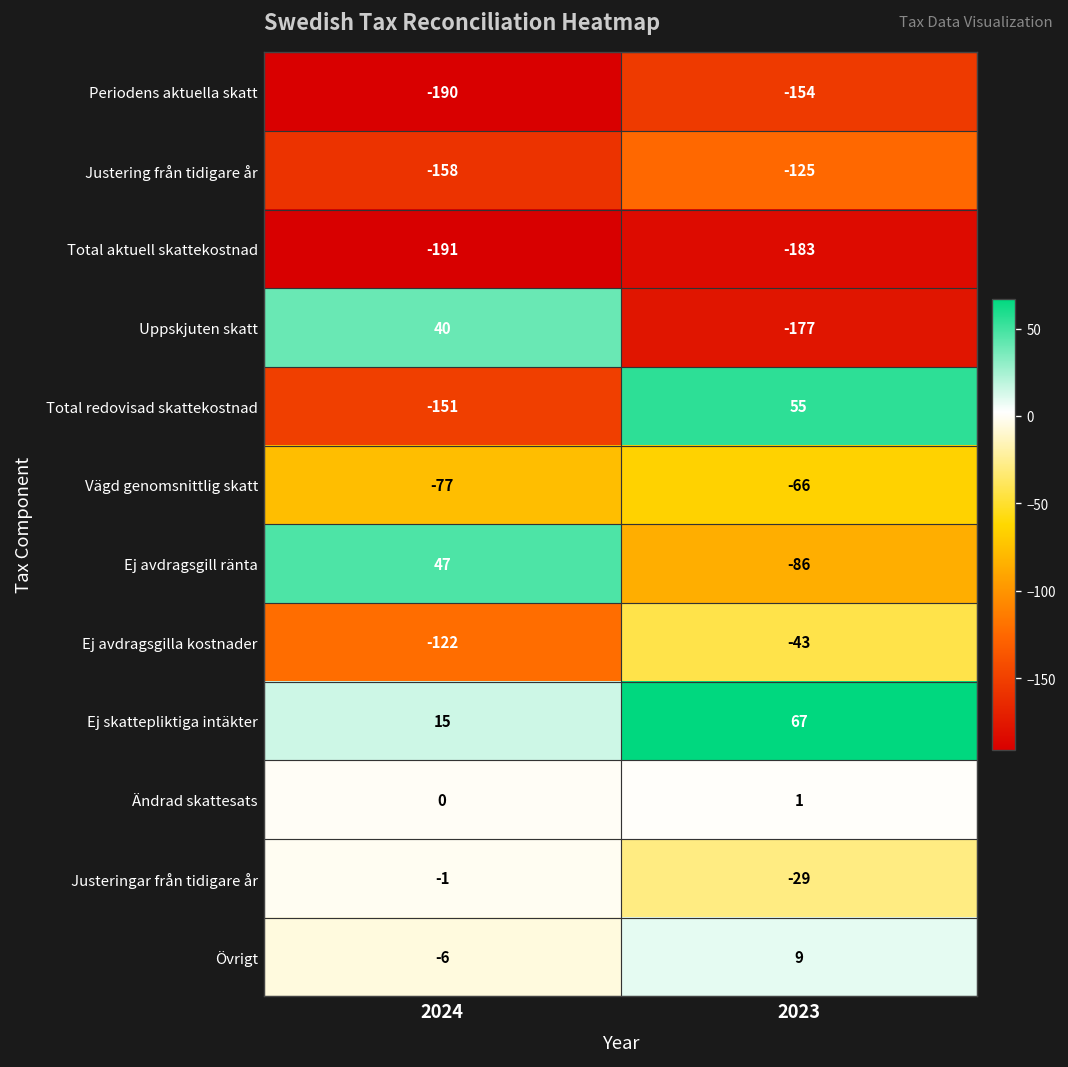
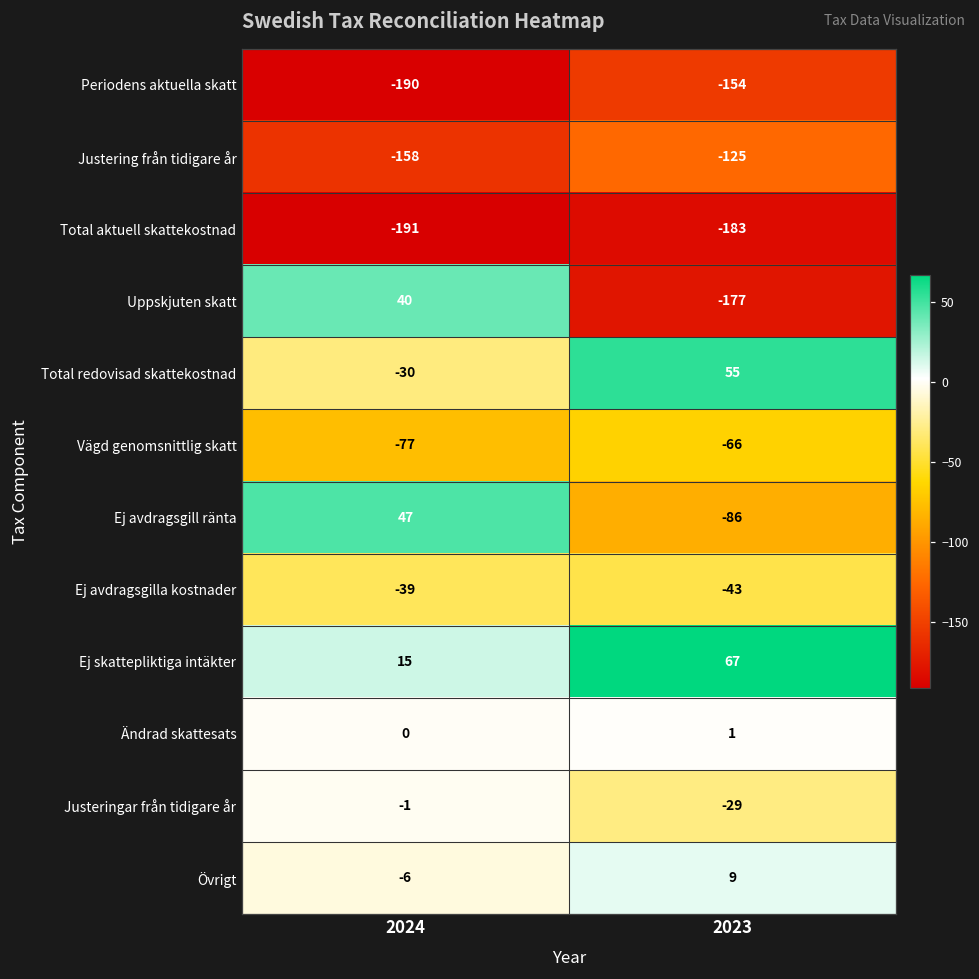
Total redovisad skattekostnad, 2024: -151 -> -30
Ej avdragsgilla kostnader, 2024: -122 -> -39
